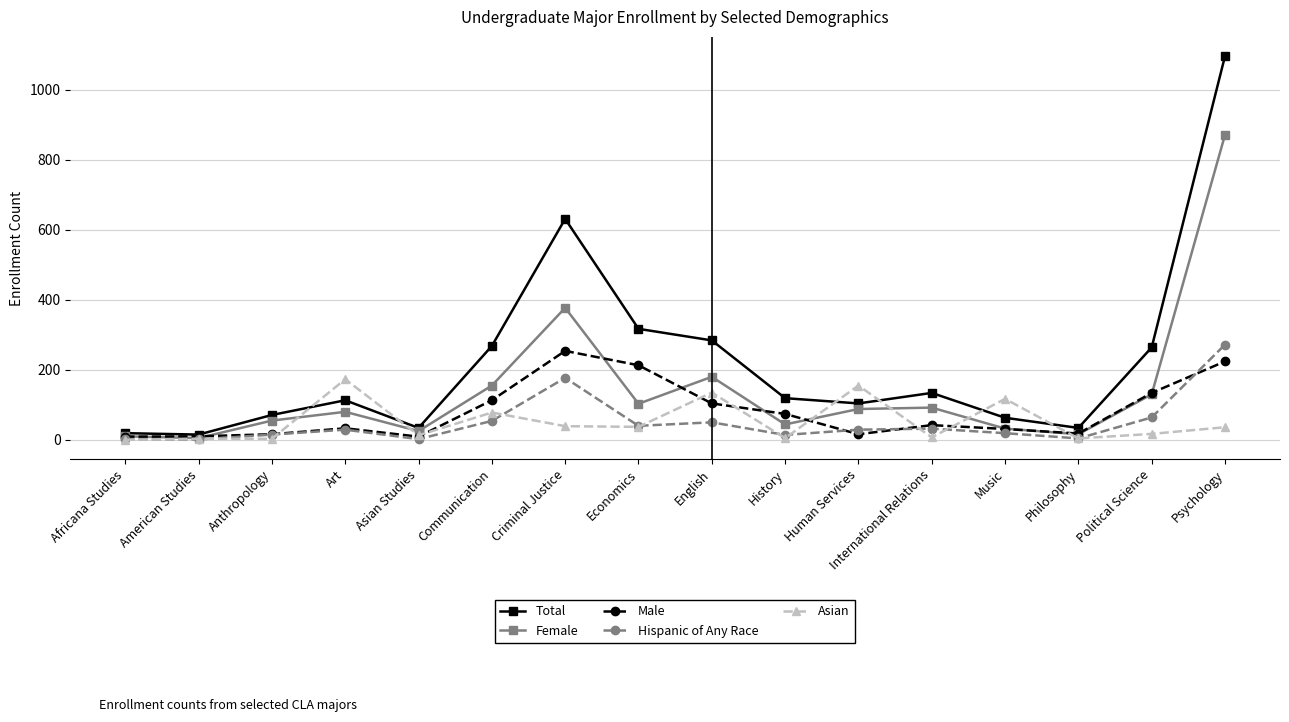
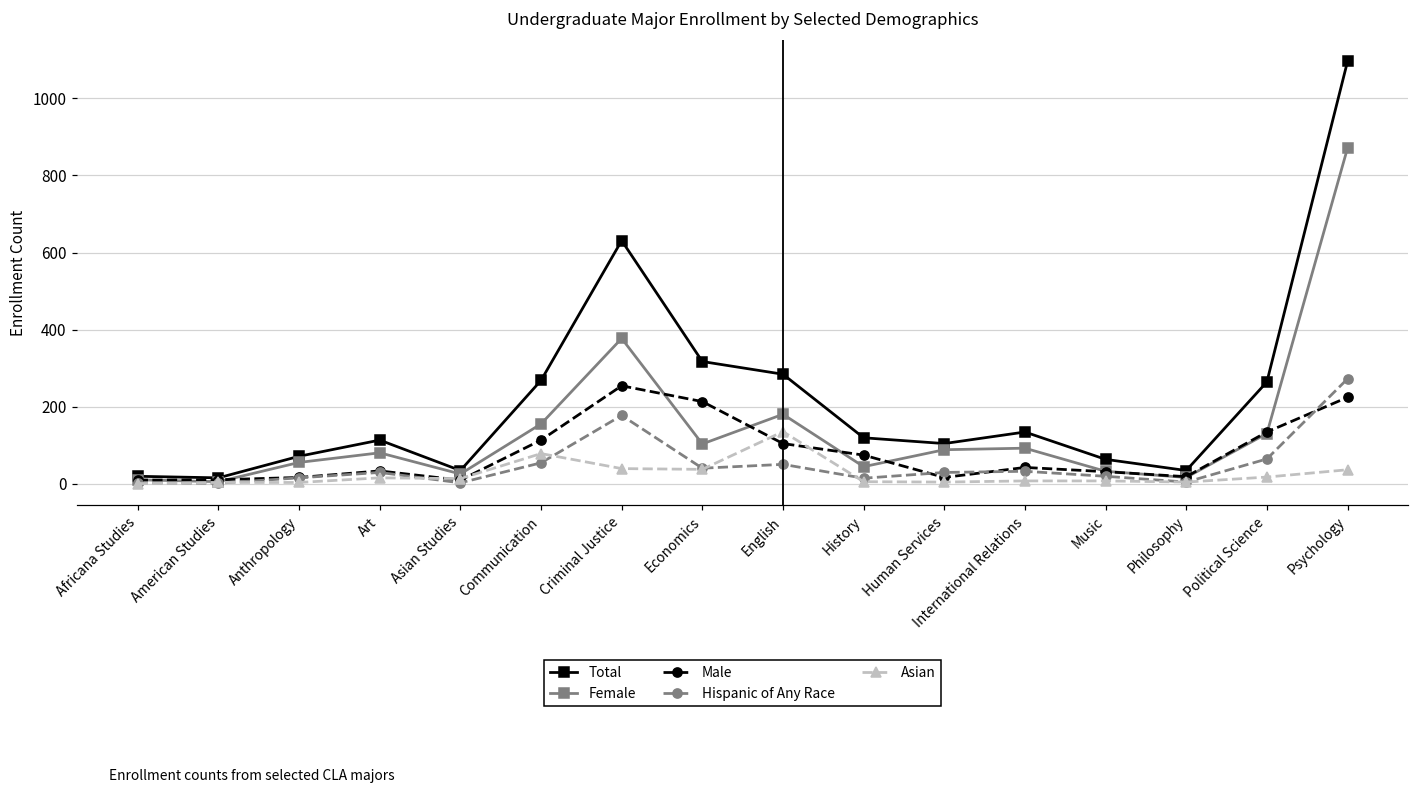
Asian, Art: 170 -> 20
Asian, Human Services: 160 -> 0
Asian, Music: 120 -> 10
